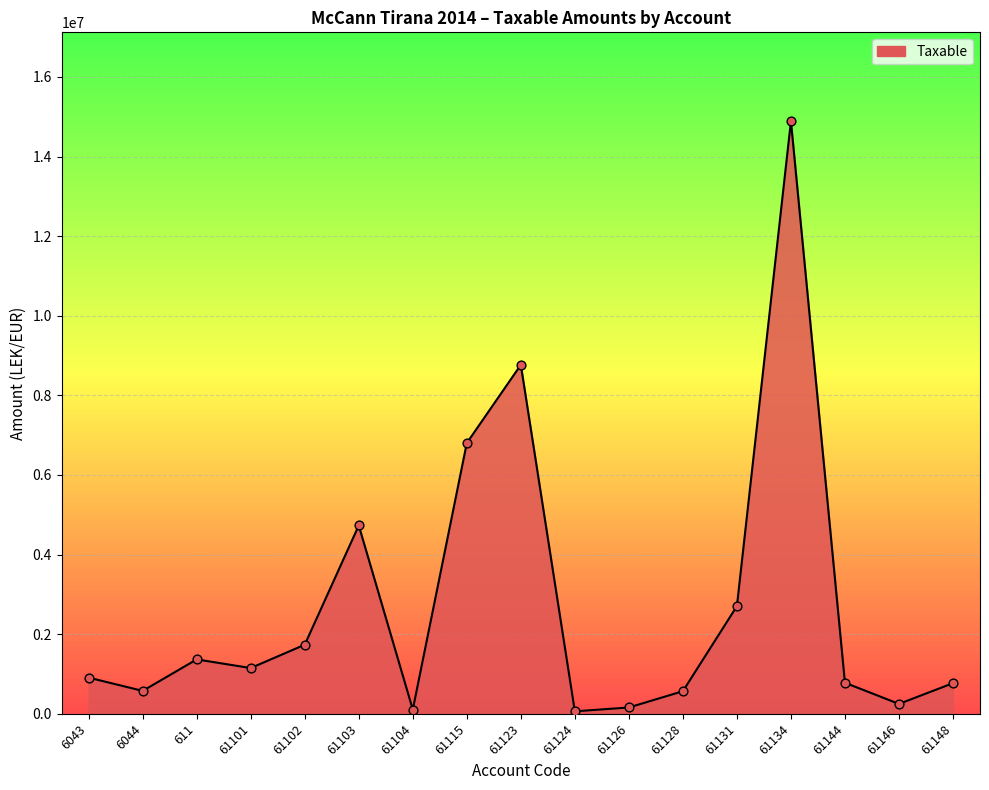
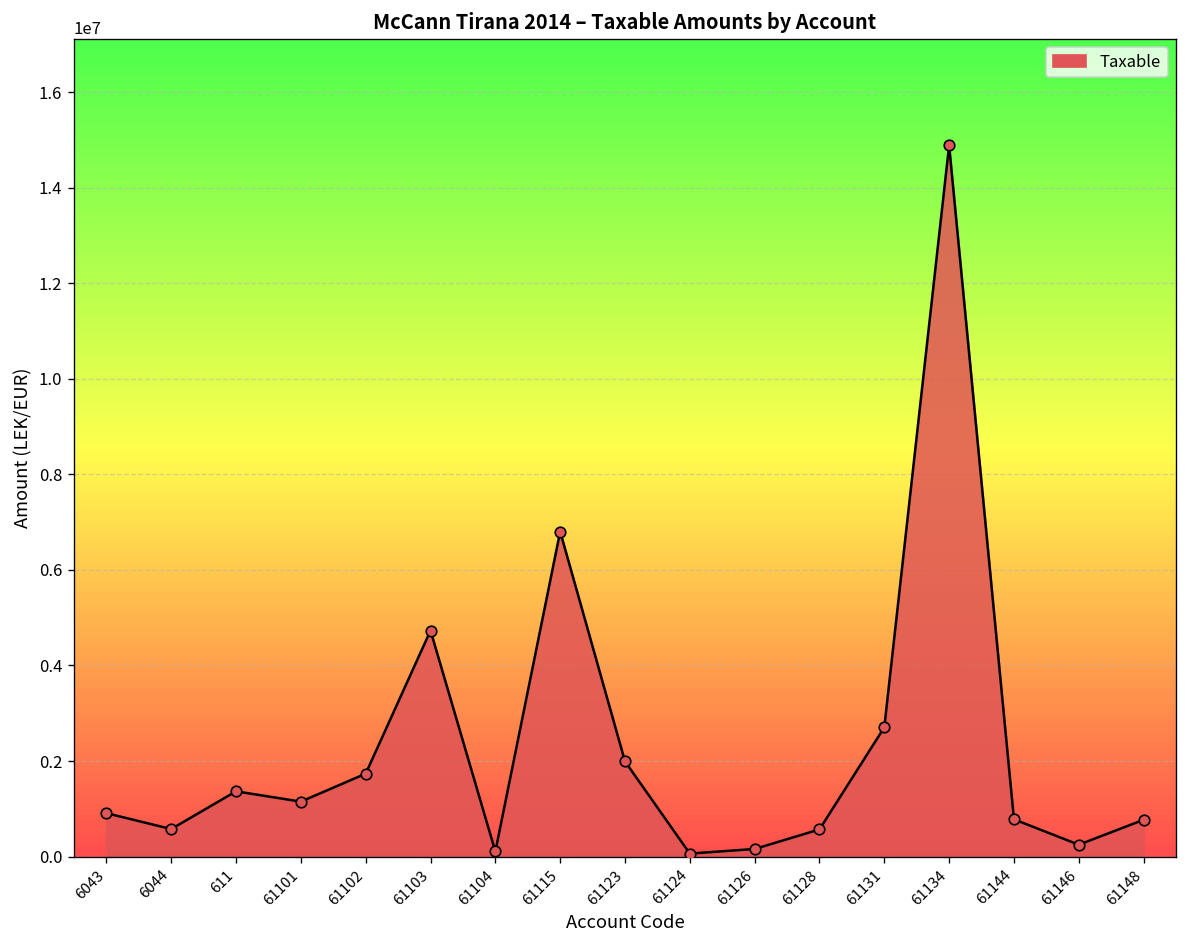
61123: 8800000 -> 2000000
